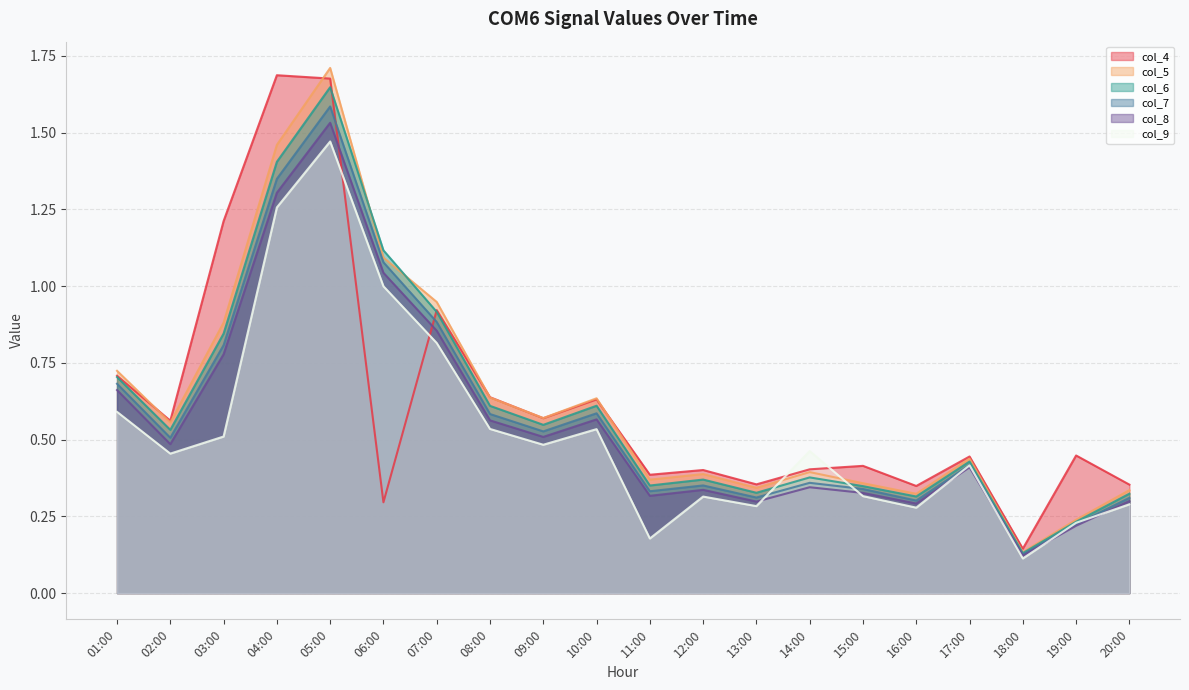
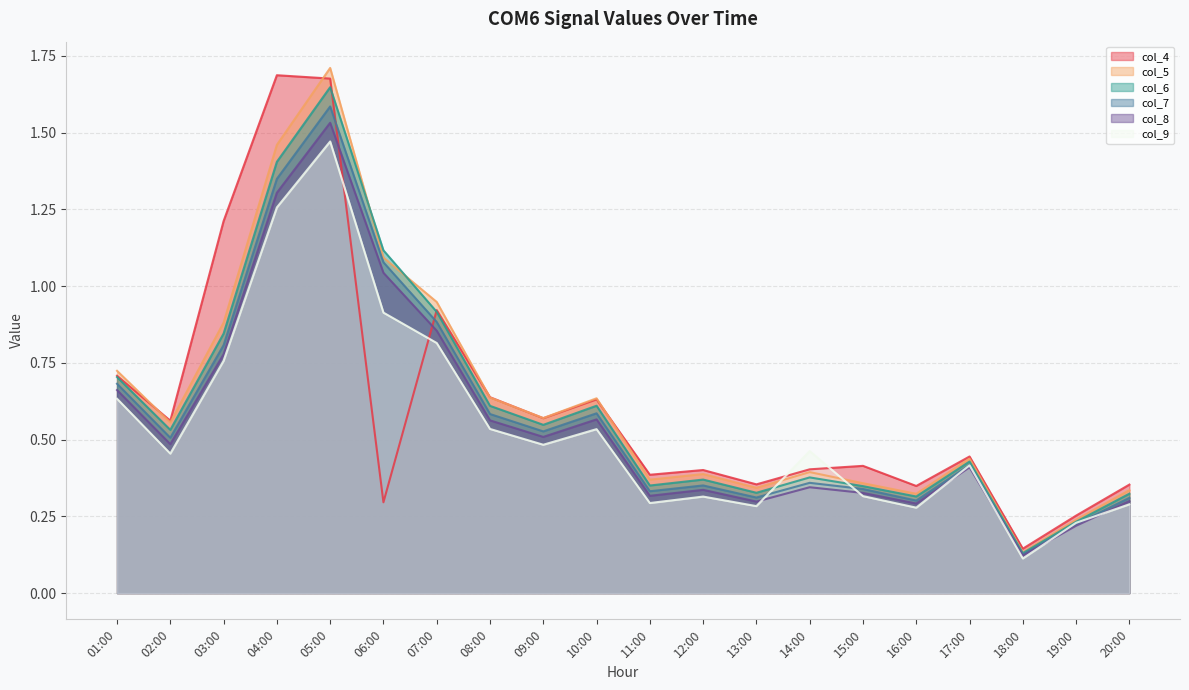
col_9, 01:00: 0.59 -> 0.63
col_9, 03:00: 0.51 -> 0.76
col_9, 06:00: 1.00 -> 0.91
col_9, 11:00: 0.18 -> 0.29
col_4, 19:00: 0.45 -> 0.25
